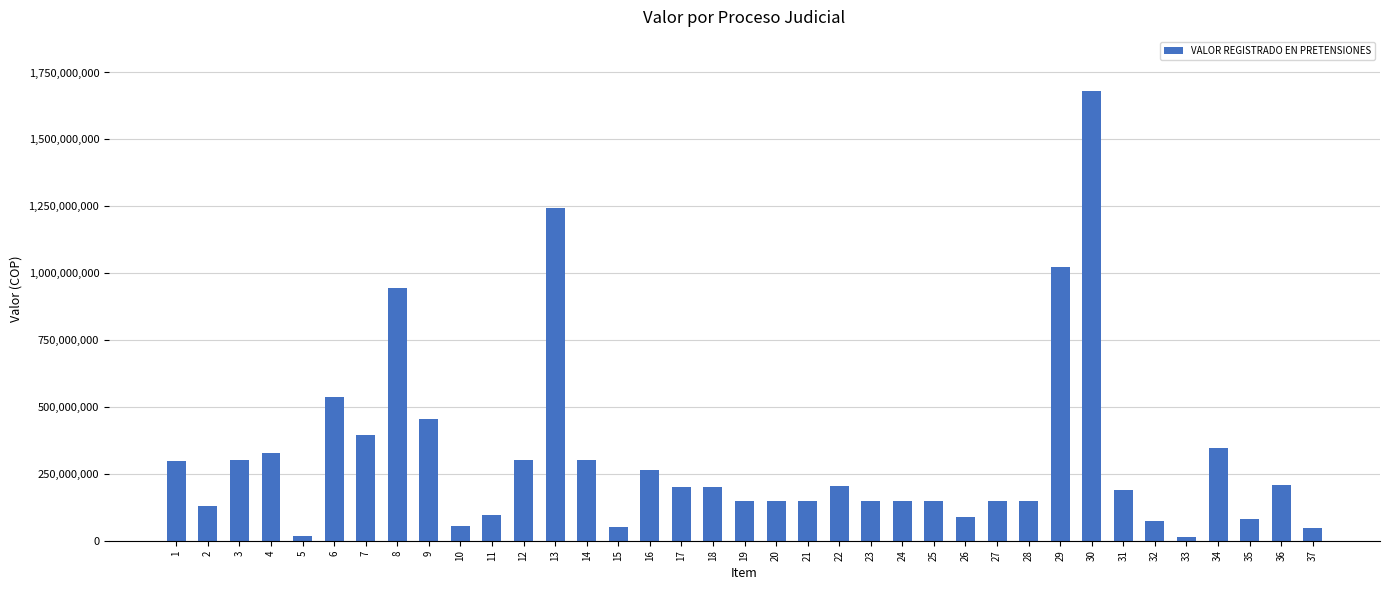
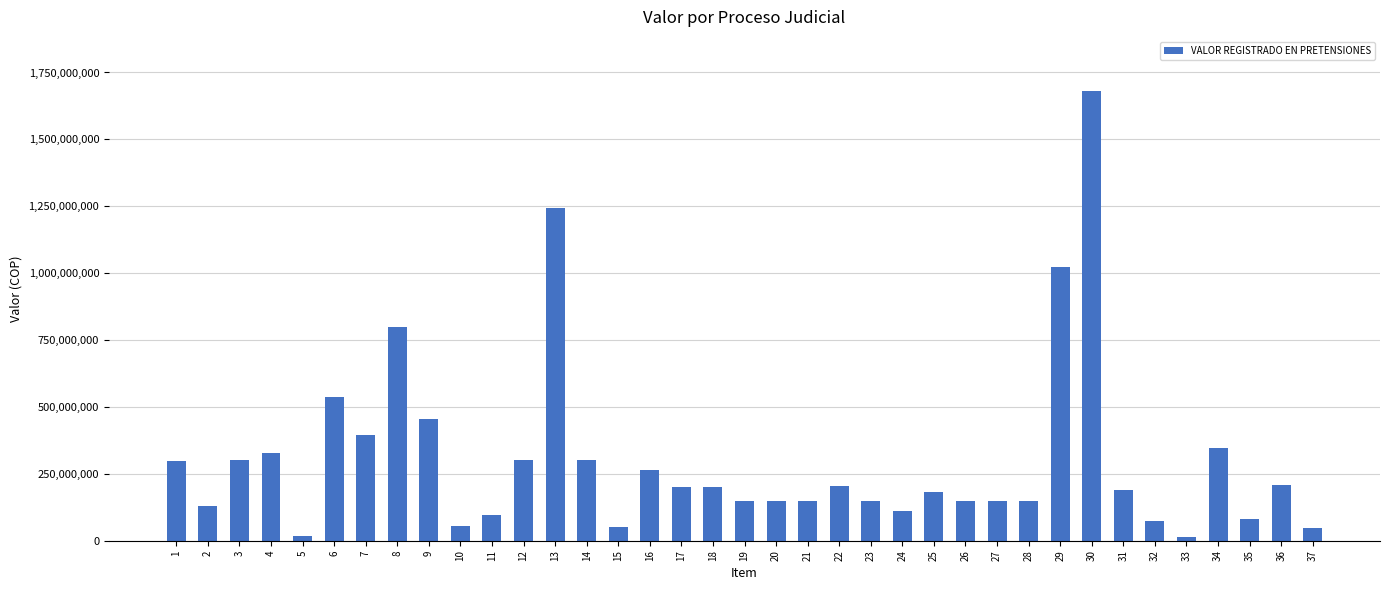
8: 940,000,000 -> 800,000,000
24: 150,000,000 -> 110,000,000
25: 150,000,000 -> 180,000,000
26: 90,000,000 -> 150,000,000
